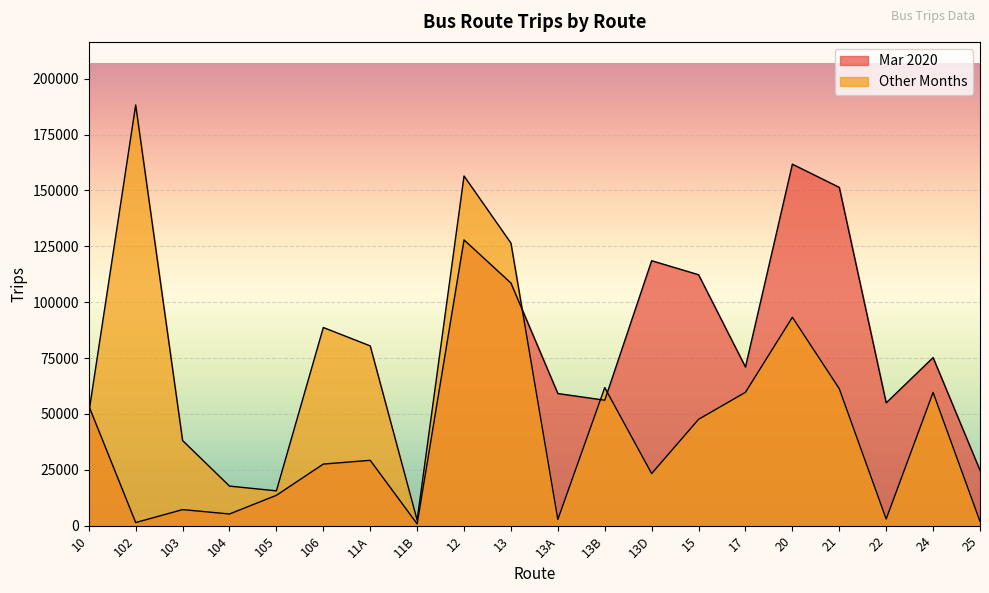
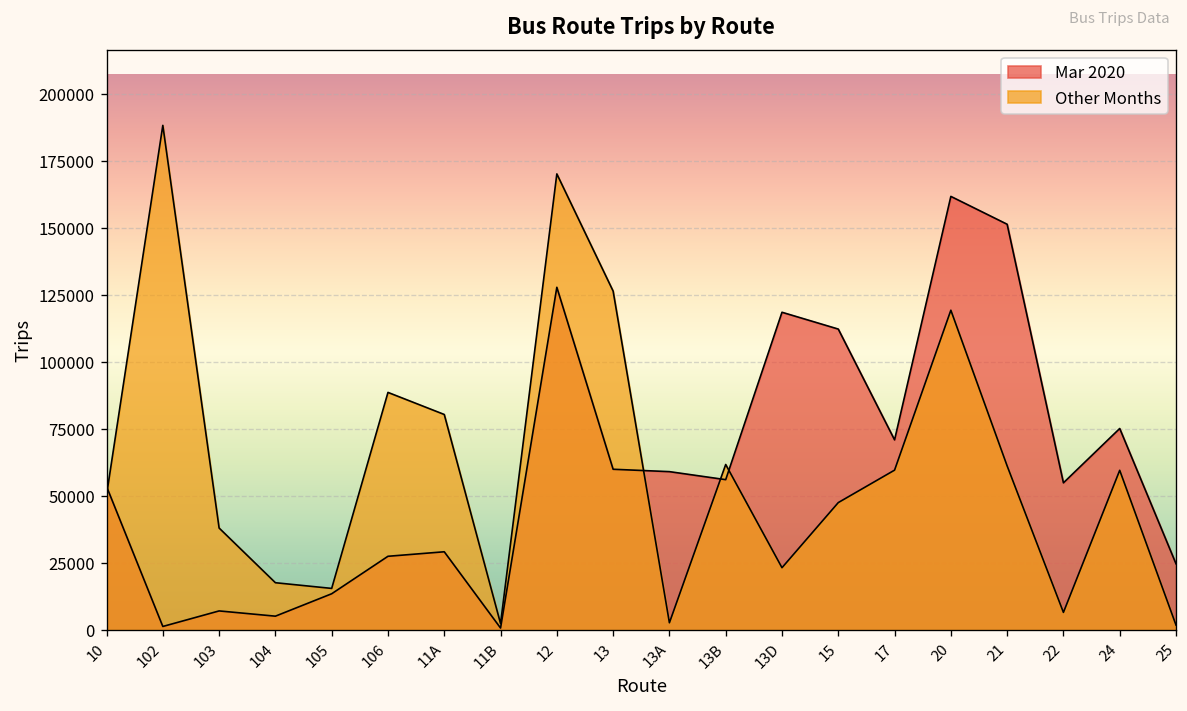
Other Months, 12: 156000 -> 170000
Mar 2020, 13: 109000 -> 60000
Other Months, 20: 93000 -> 119000
Other Months, 22: 3000 -> 7000
